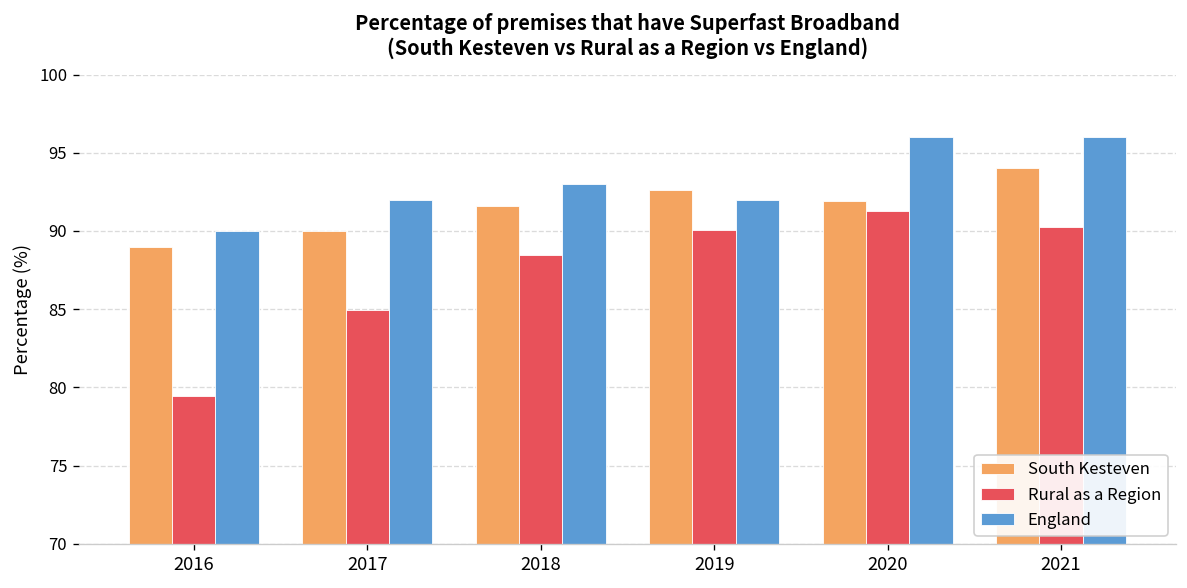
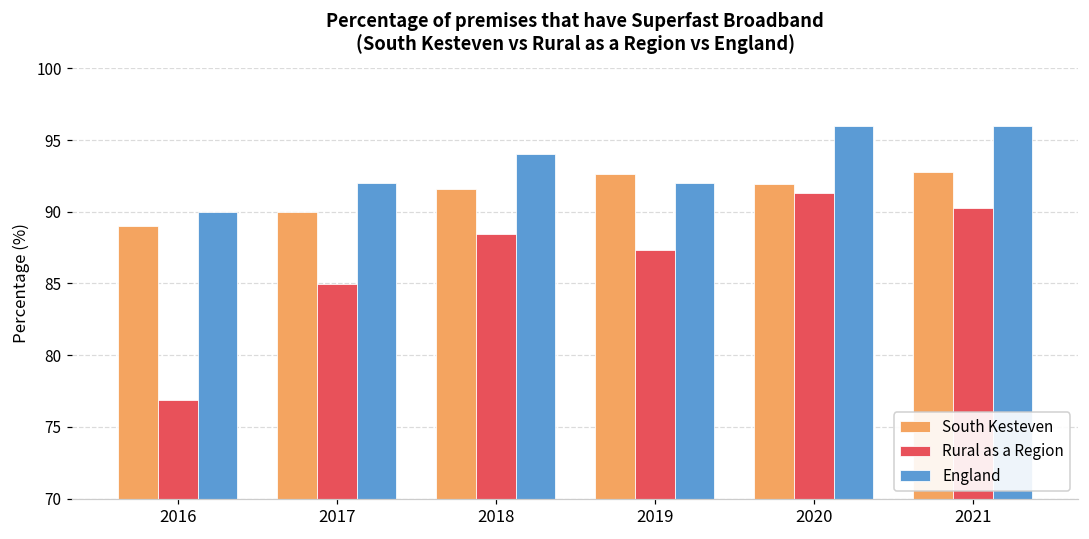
Rural as a Region, 2016: 79.5 -> 76.9
England, 2018: 93 -> 94
Rural as a Region, 2019: 90.0 -> 87.3
South Kesteven, 2021: 94.0 -> 92.8
